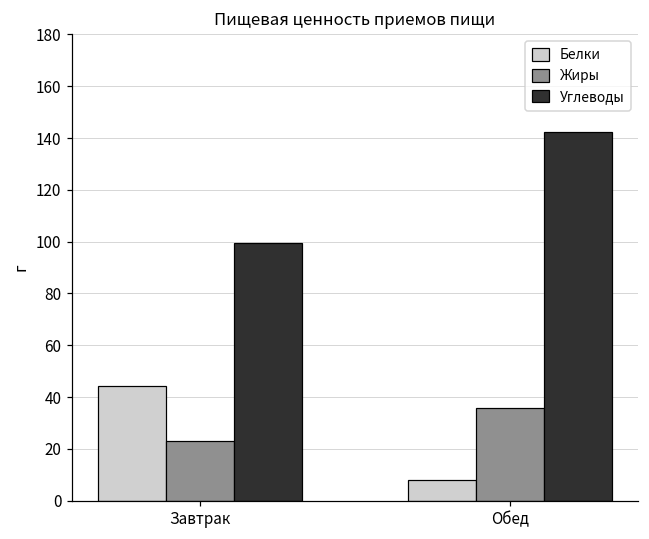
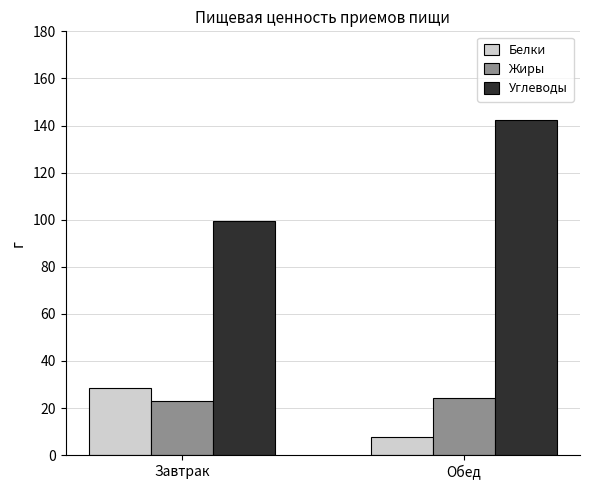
Белки, Завтрак: 44 -> 29
Жиры, Обед: 36 -> 24
